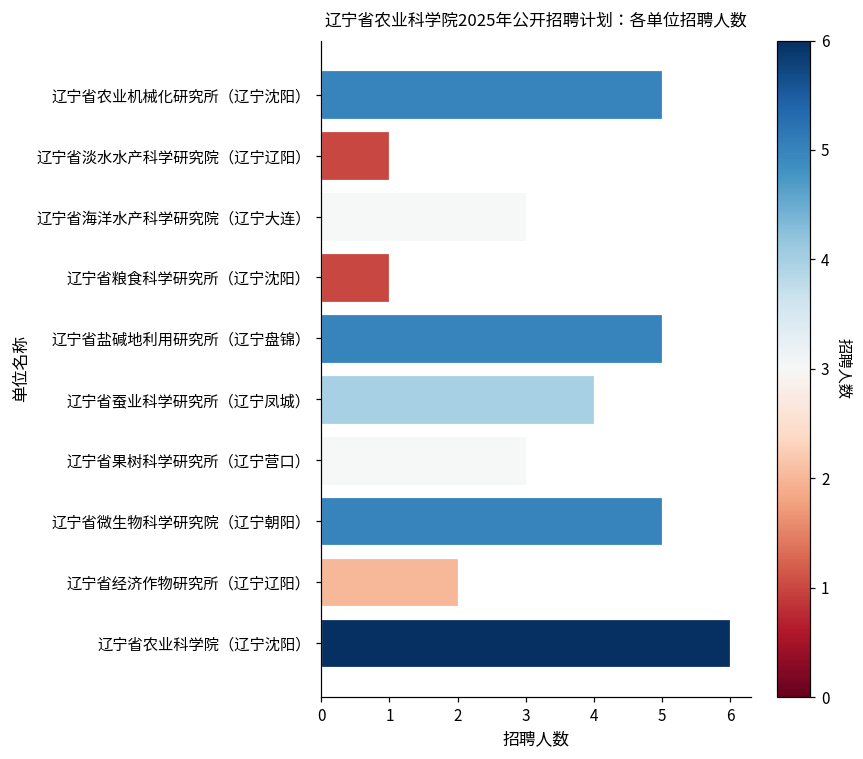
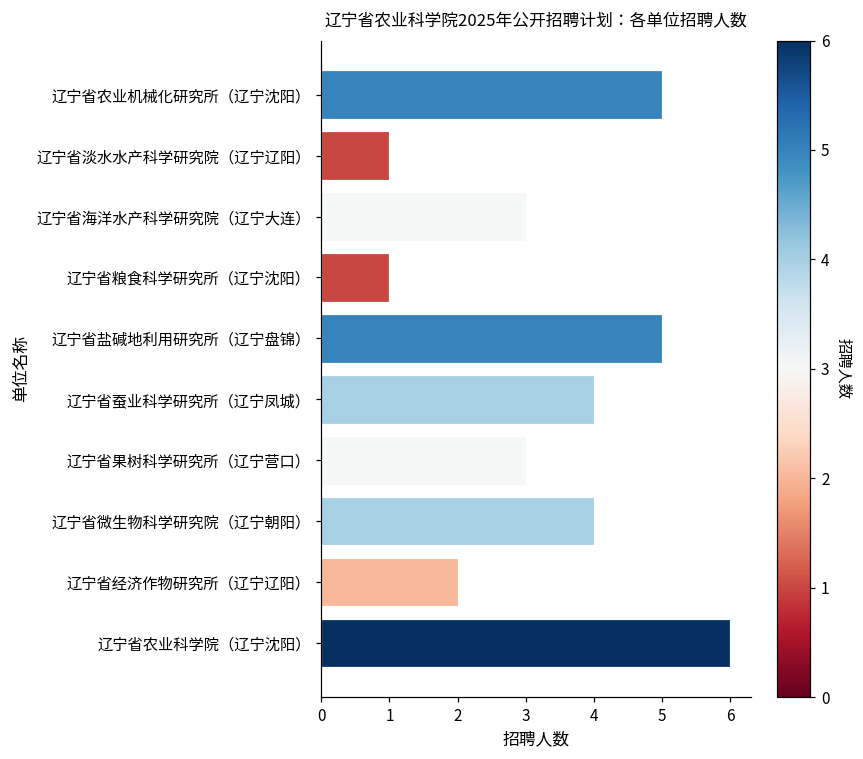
辽宁省微生物科学研究院（辽宁朝阳）: 5 -> 4
